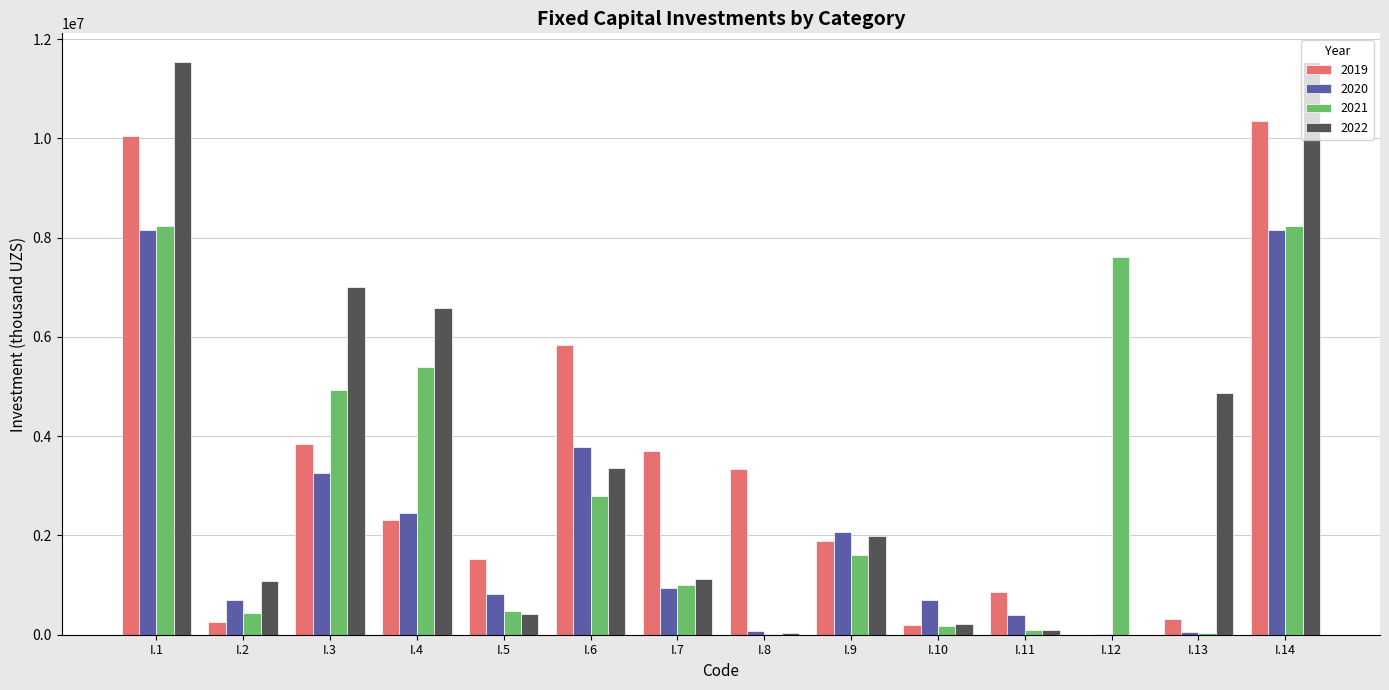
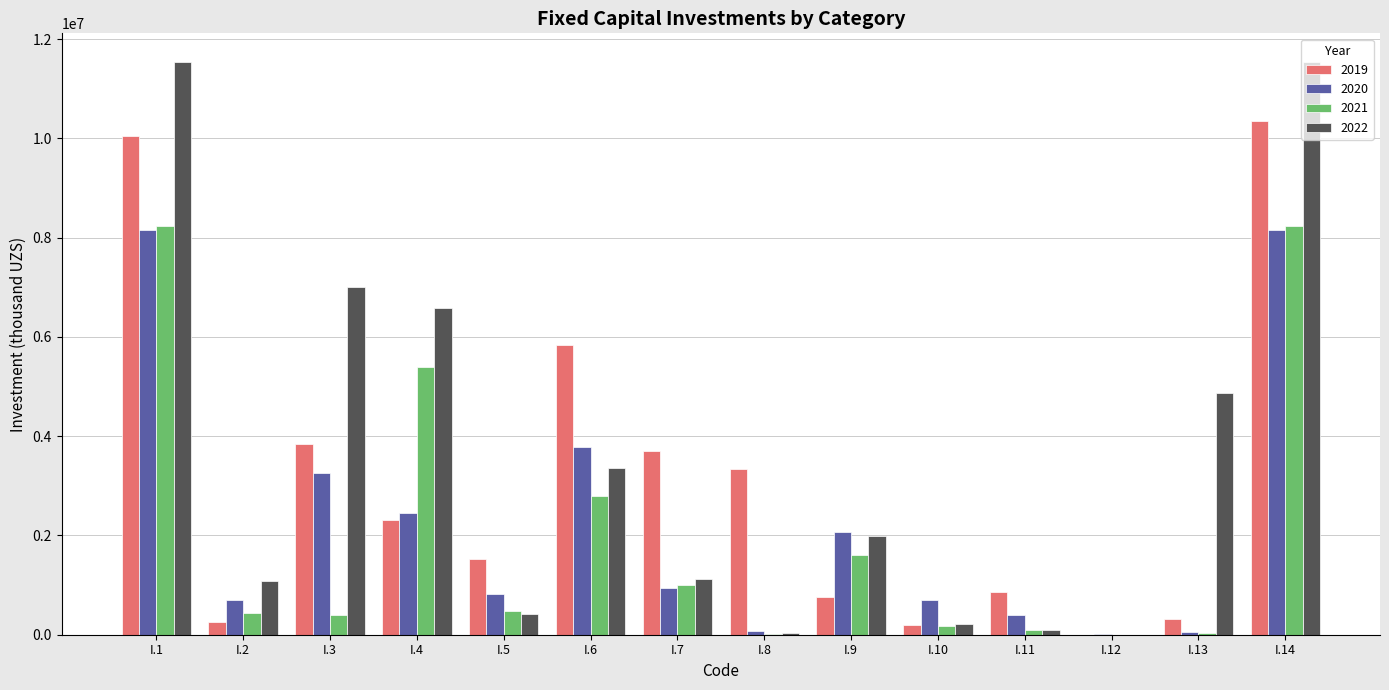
2021, I.3: 4900000 -> 400000
2019, I.9: 1900000 -> 800000
2021, I.12: 7600000 -> 0
